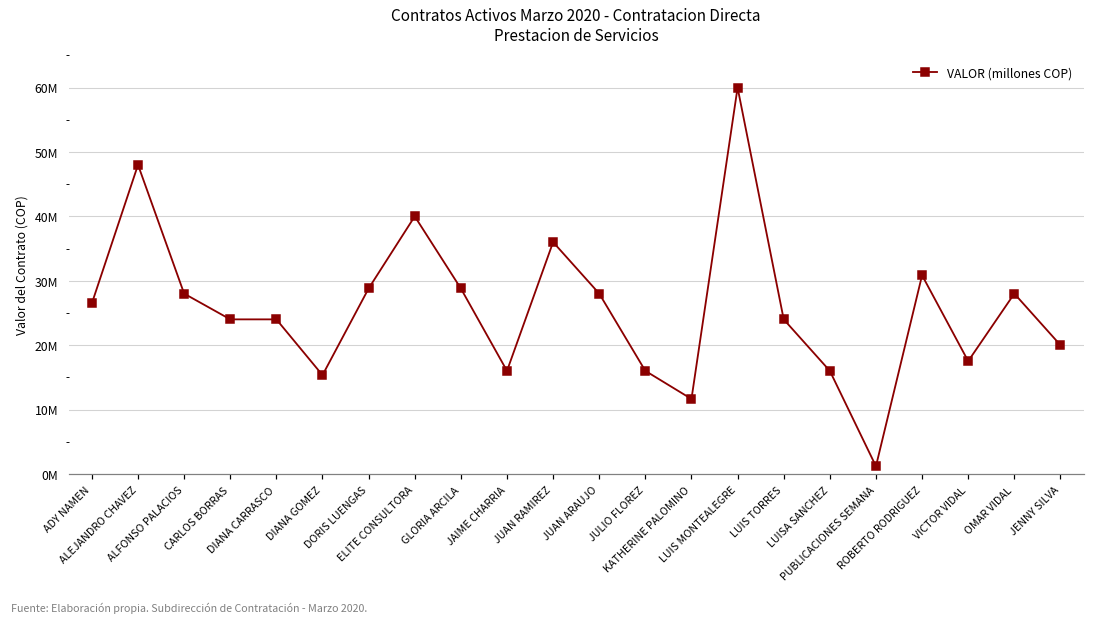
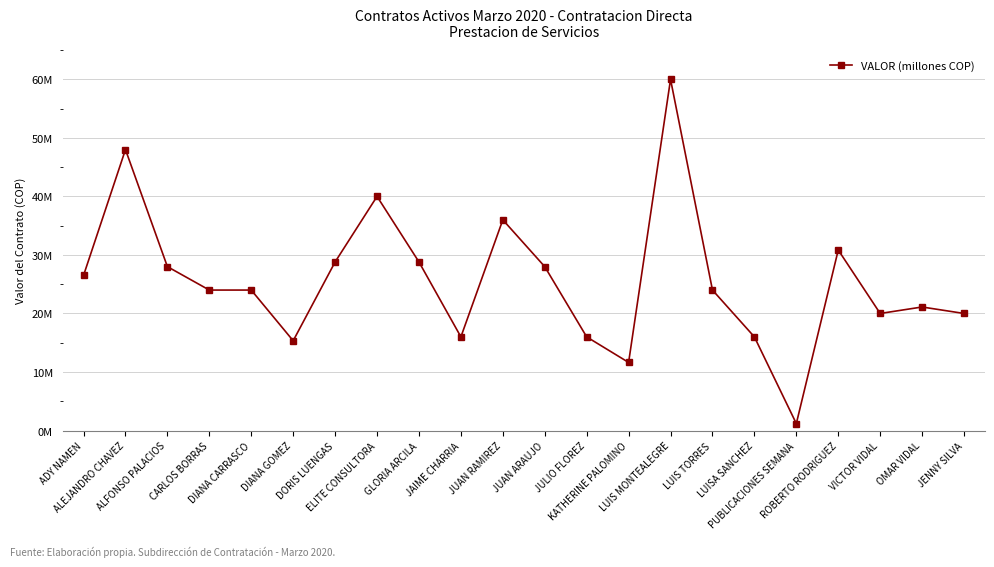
VICTOR VIDAL: 18000000 -> 20000000
OMAR VIDAL: 28000000 -> 21000000
